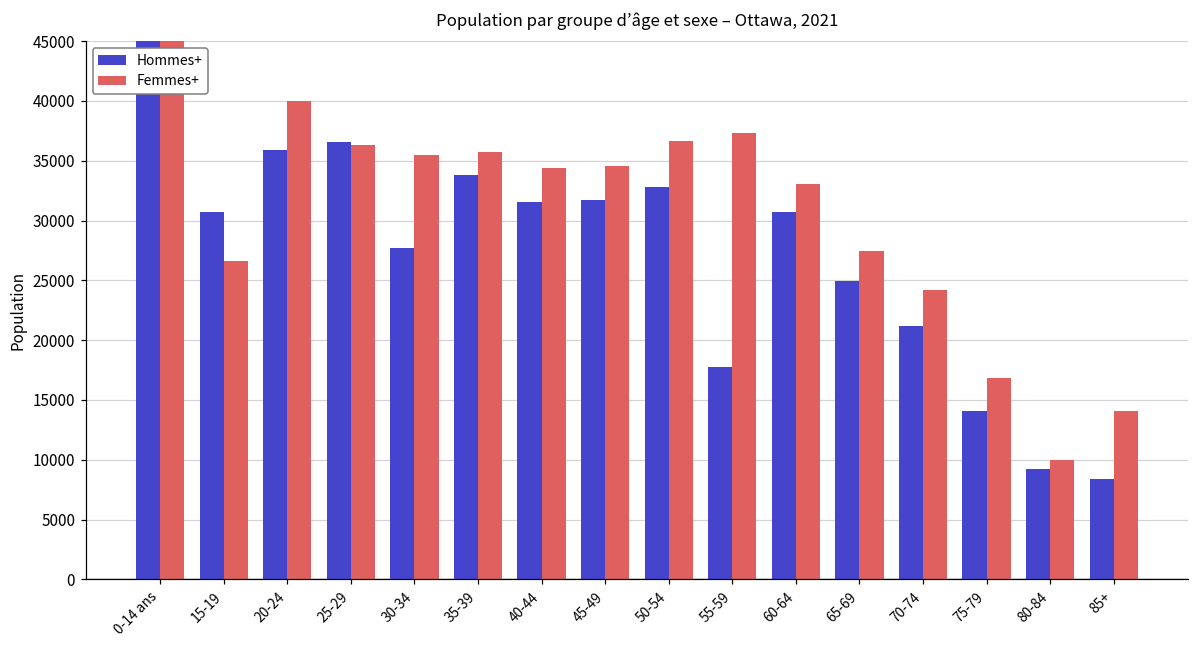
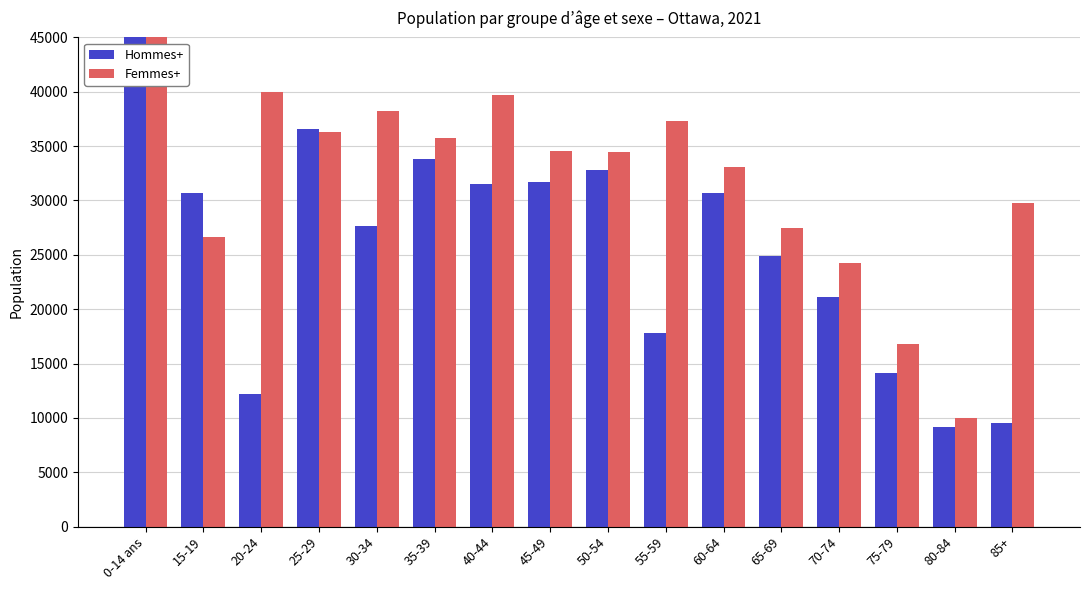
Hommes+, 20-24: 35900 -> 12200
Femmes+, 30-34: 35500 -> 38200
Femmes+, 40-44: 34400 -> 39700
Femmes+, 50-54: 36700 -> 34500
Hommes+, 85+: 8400 -> 9500
Femmes+, 85+: 14100 -> 29800
